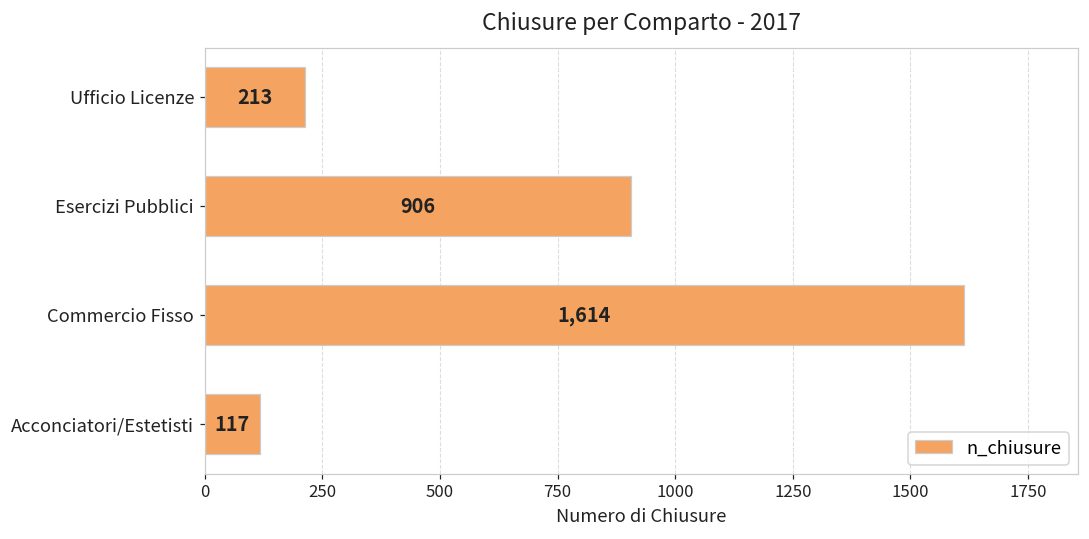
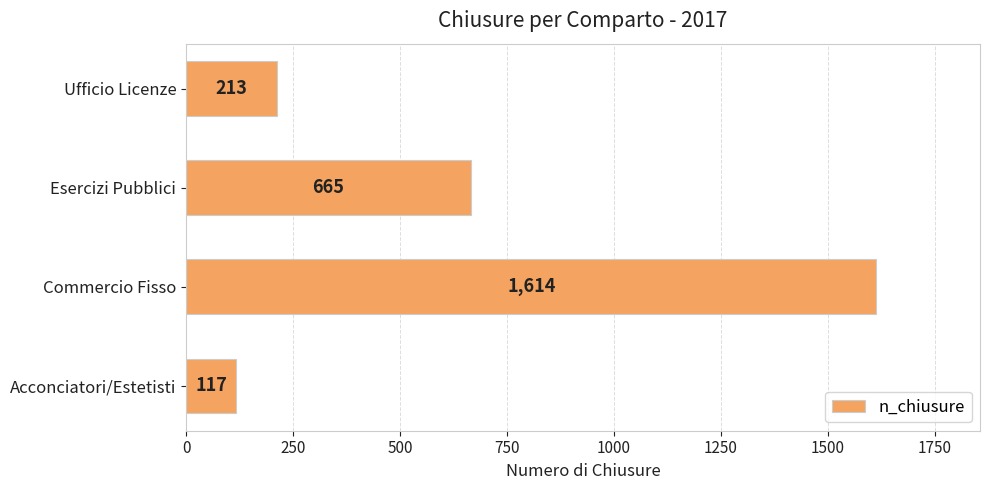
Esercizi Pubblici: 906 -> 665
